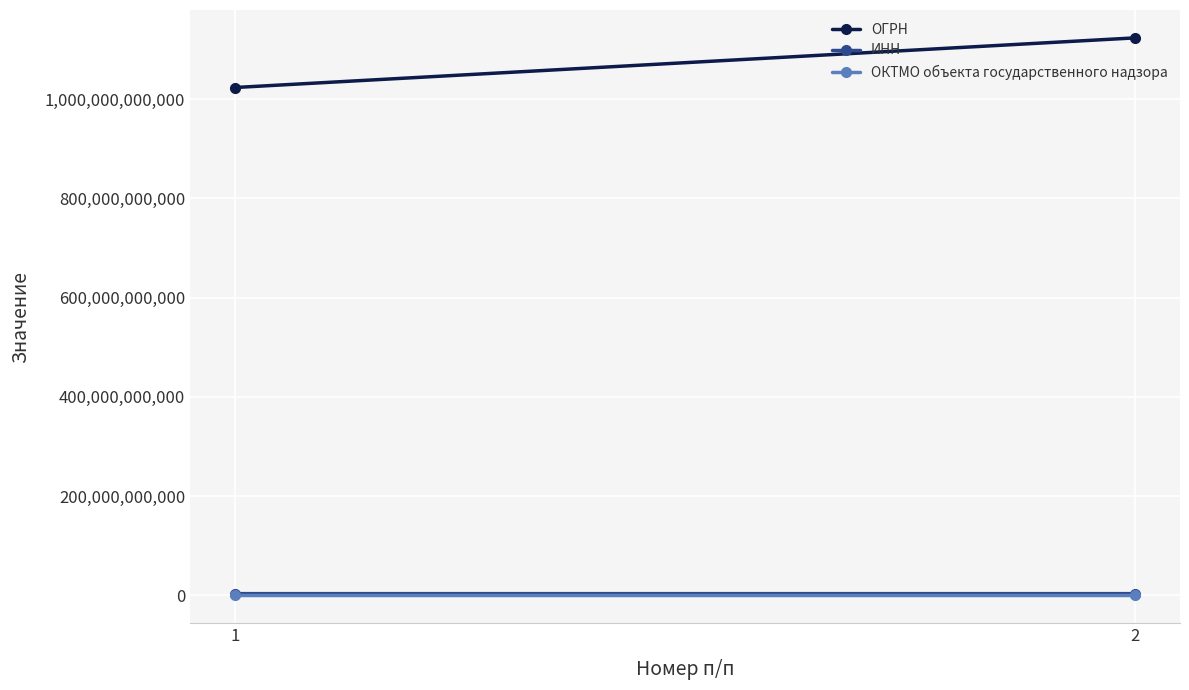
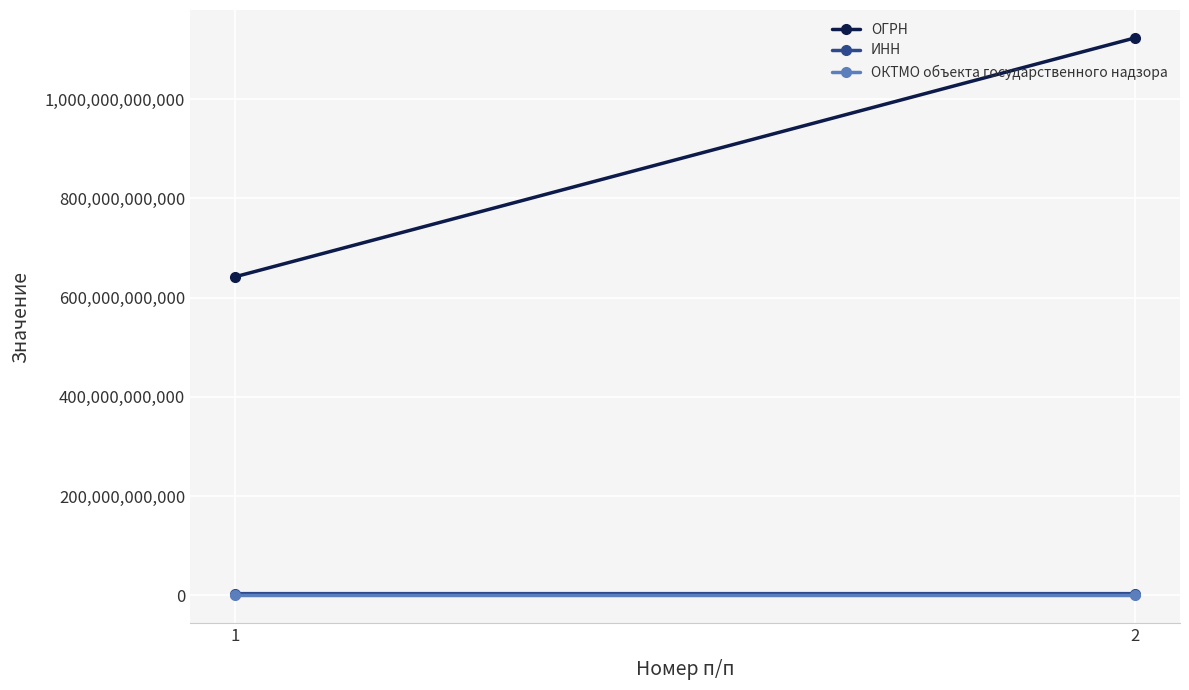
ОГРН, 1: 1,020,000,000,000 -> 640,000,000,000
